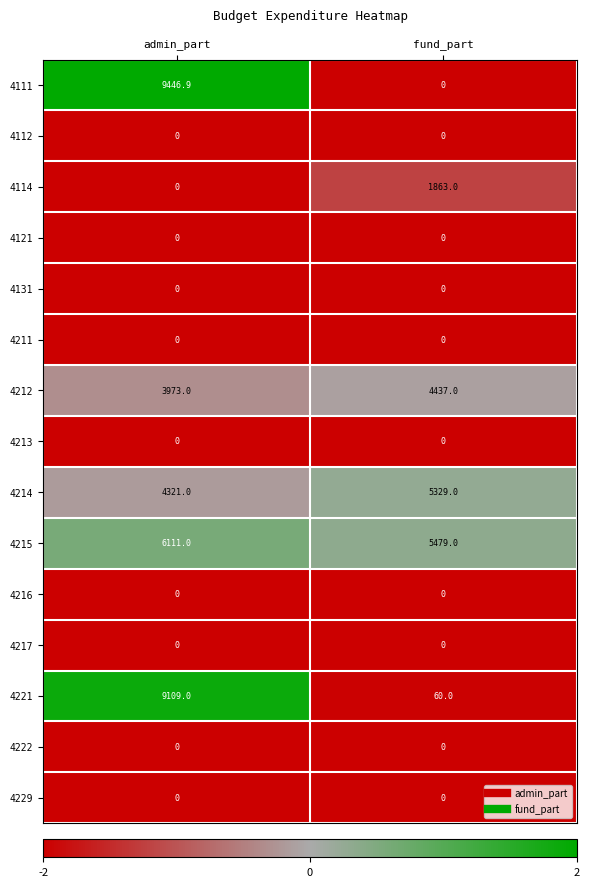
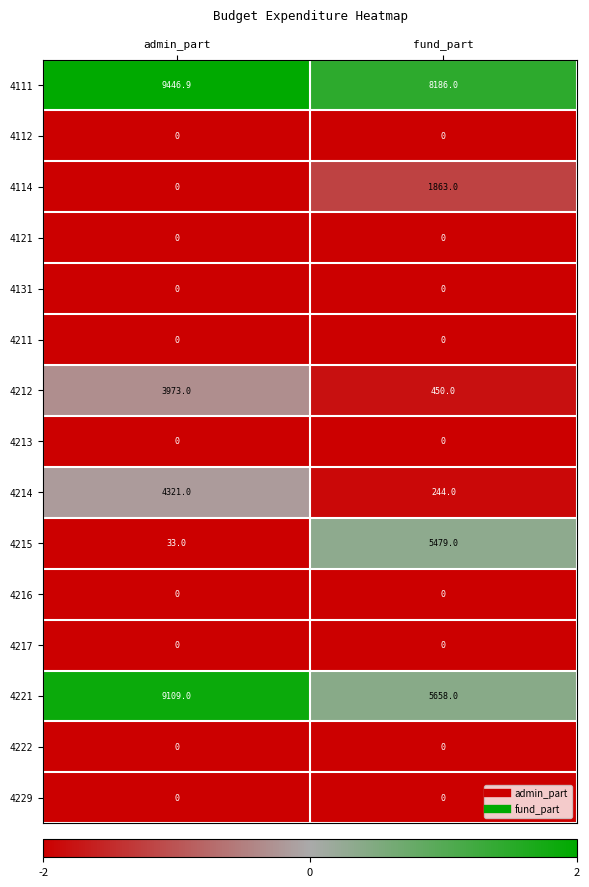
4111, fund_part: 0 -> 8186.0
4212, fund_part: 4437.0 -> 450.0
4214, fund_part: 5329.0 -> 244.0
4215, admin_part: 6111.0 -> 33.0
4221, fund_part: 60.0 -> 5658.0
